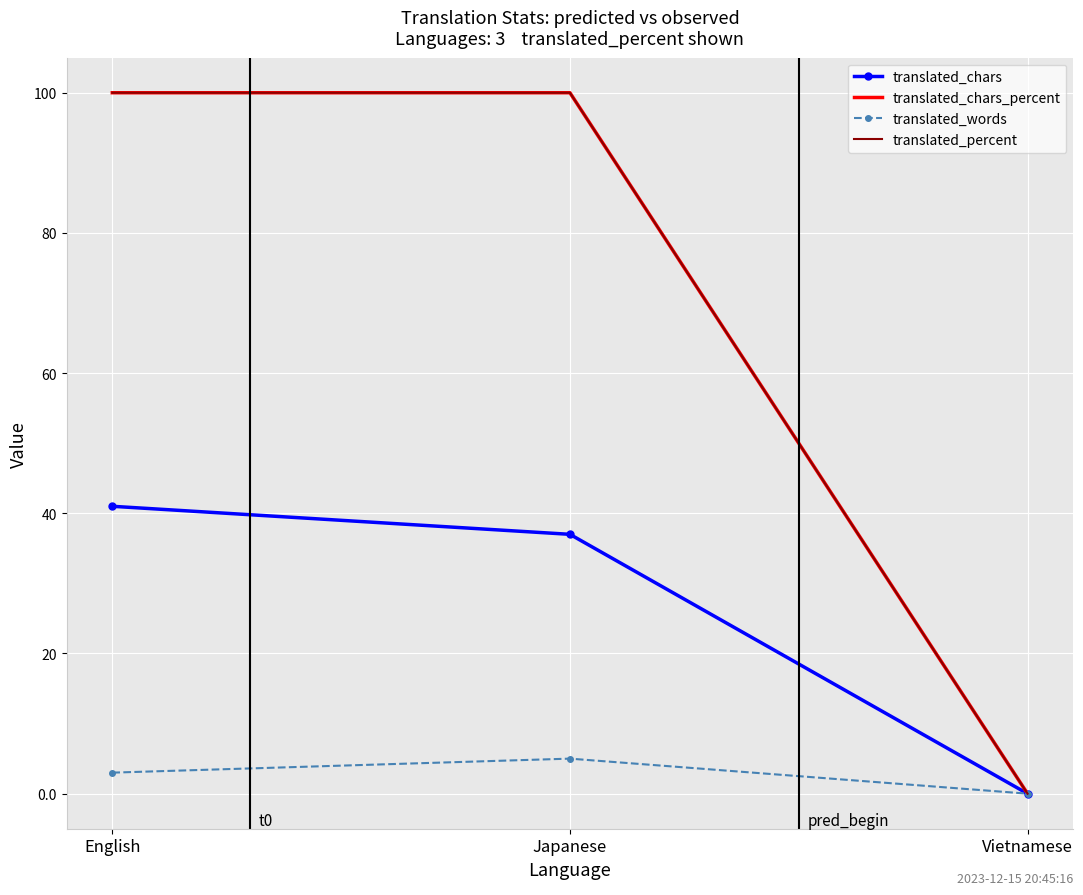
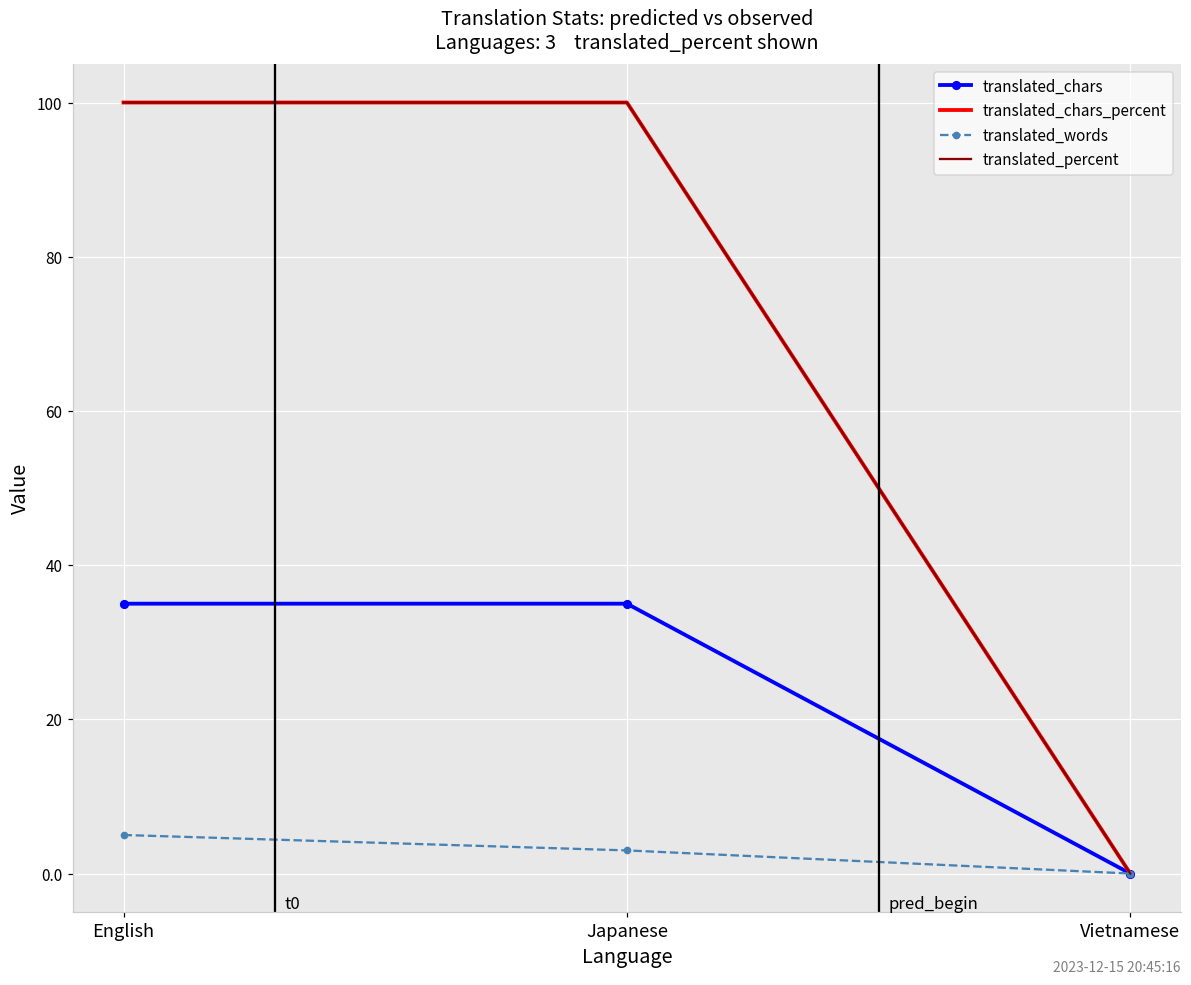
translated_chars, English: 41 -> 35
translated_words, English: 3 -> 5
translated_chars, Japanese: 37 -> 35
translated_words, Japanese: 5 -> 3
